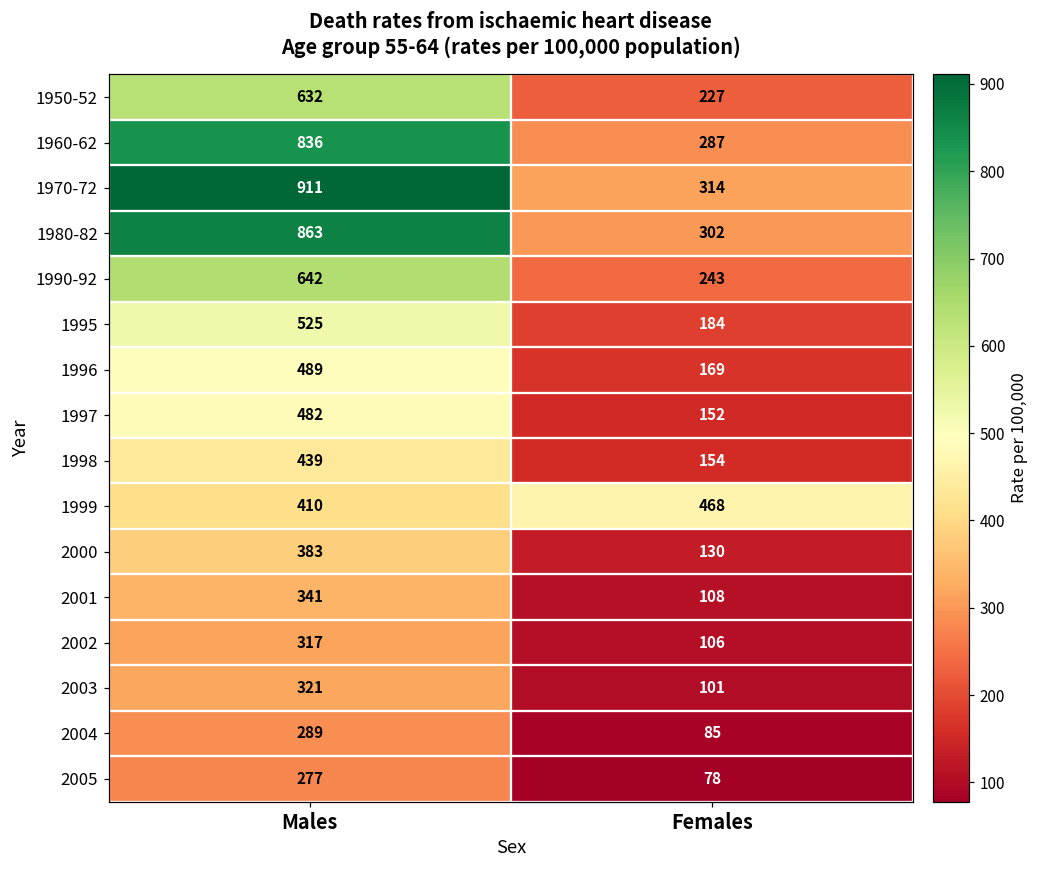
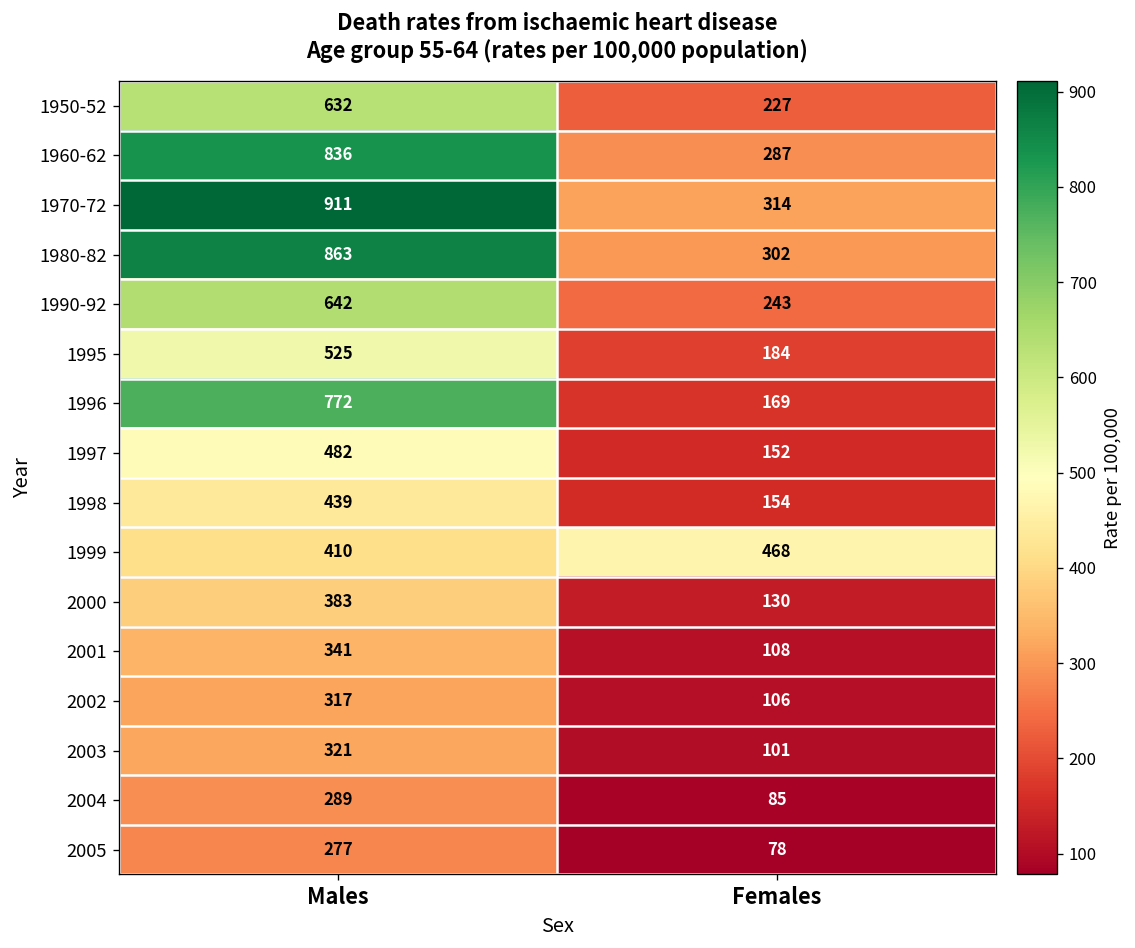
1996, Males: 489 -> 772
